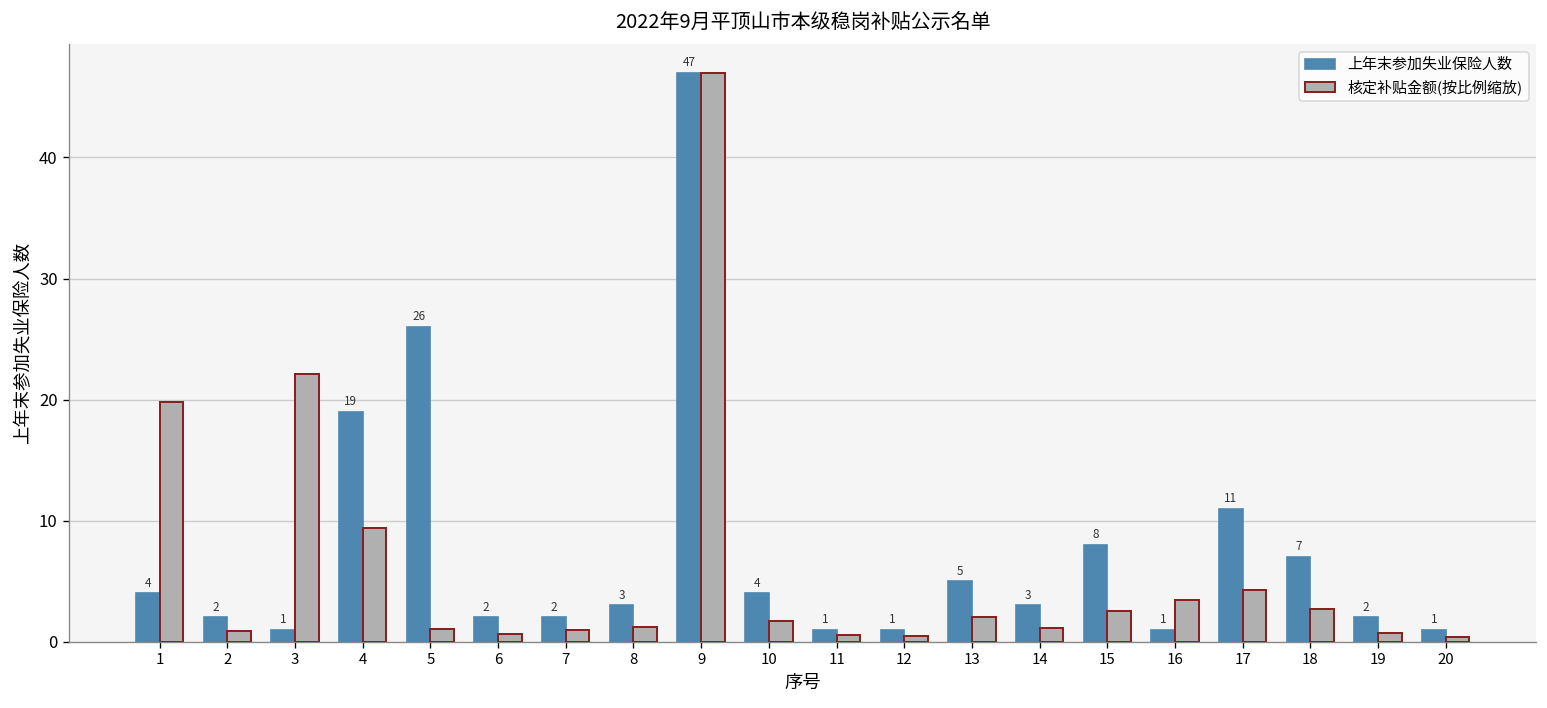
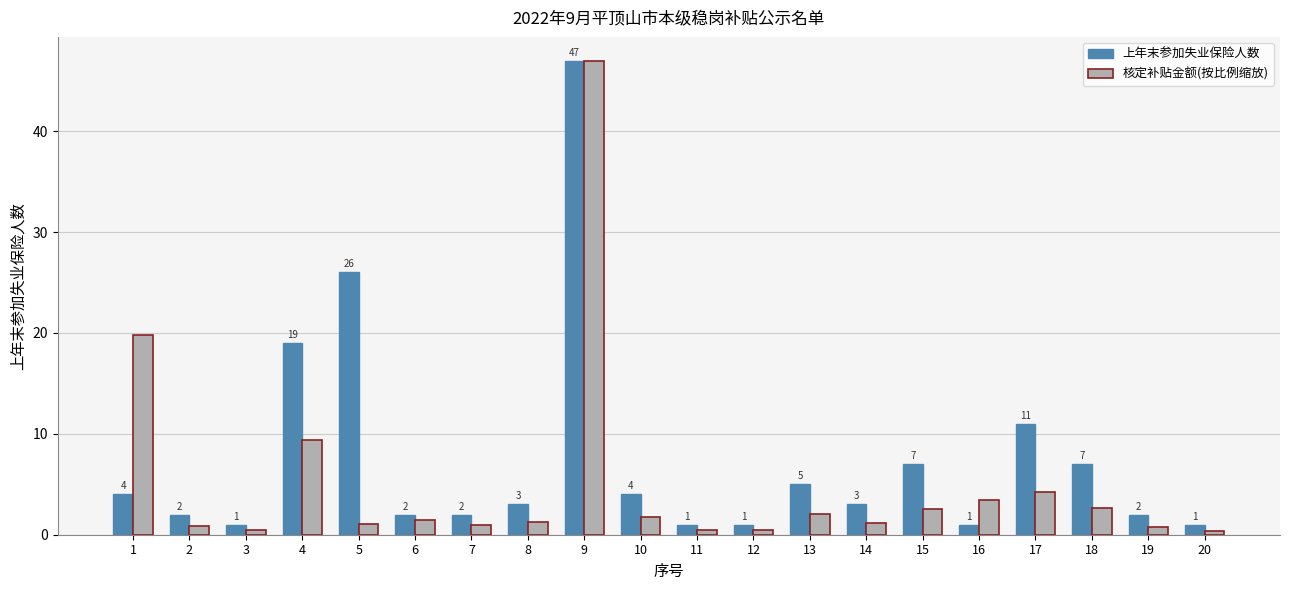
核定补贴金额(按比例缩放), 3: 22.1 -> 0.5
核定补贴金额(按比例缩放), 6: 0.6 -> 1.5
上年末参加失业保险人数, 15: 8 -> 7
